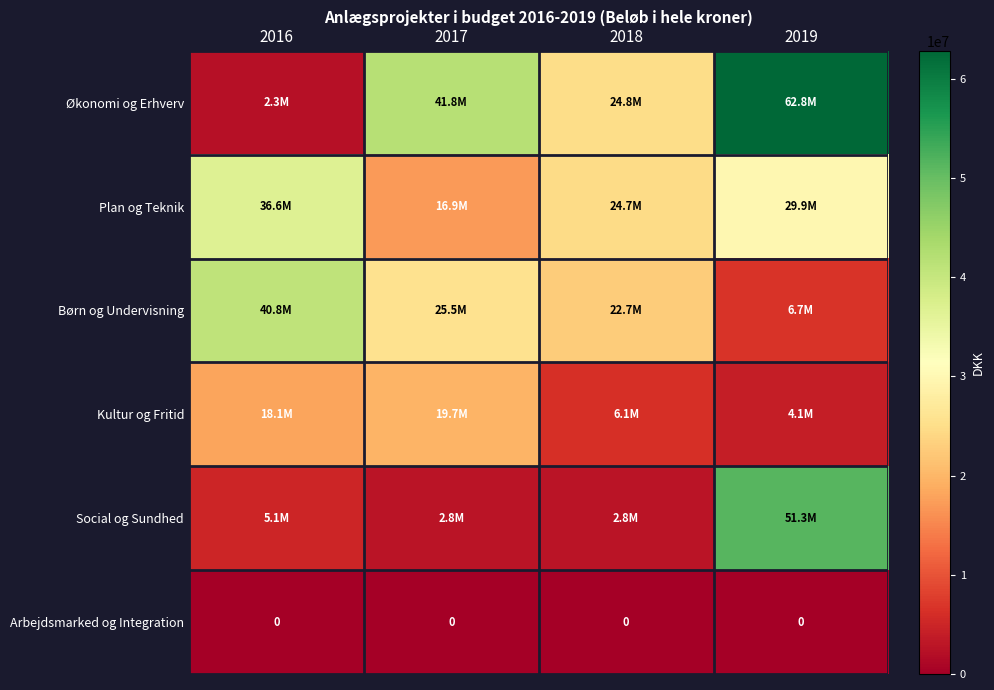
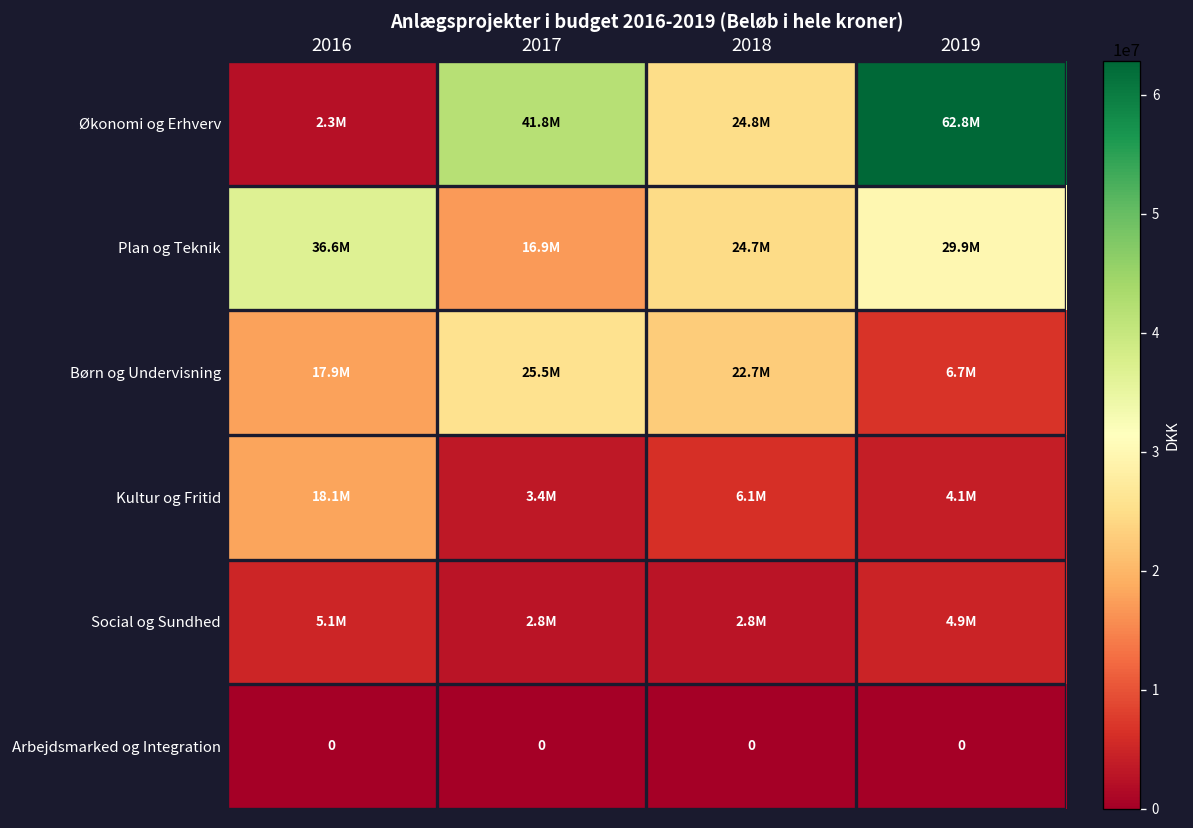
Børn og Undervisning, 2016: 40.8M -> 17.9M
Kultur og Fritid, 2017: 19.7M -> 3.4M
Social og Sundhed, 2019: 51.3M -> 4.9M
